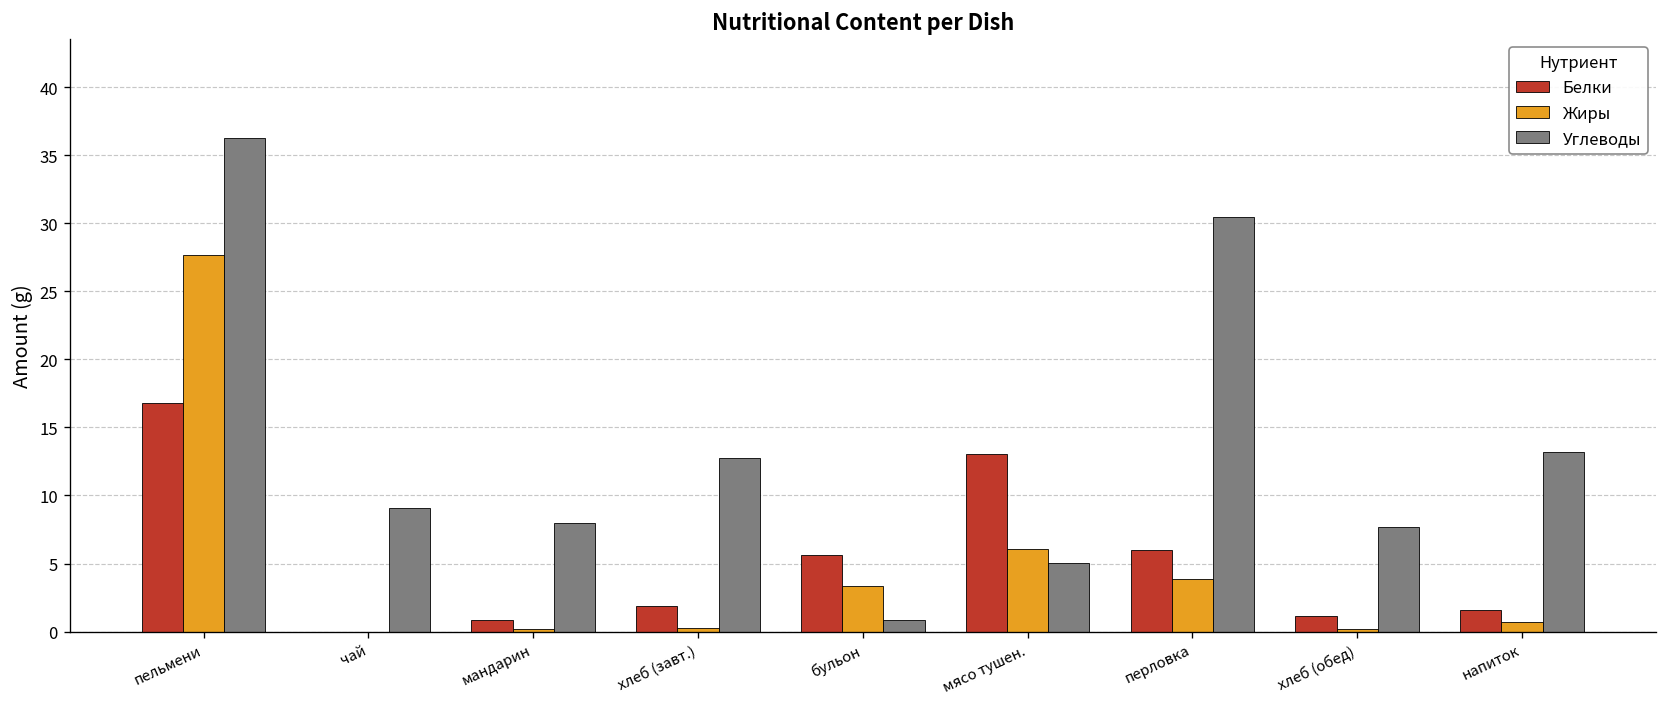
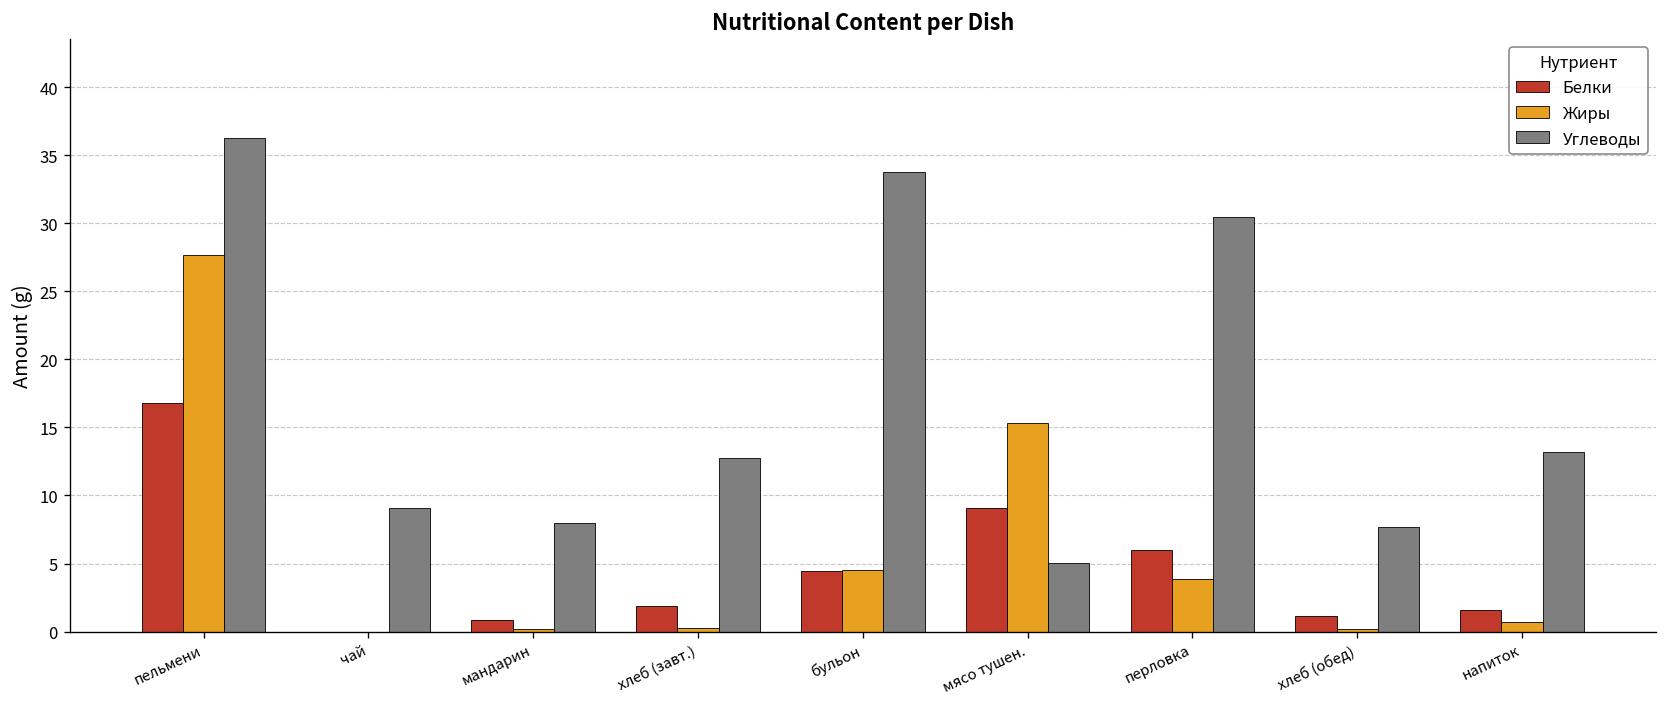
Белки, бульон: 5.7 -> 4.5
Жиры, бульон: 3.3 -> 4.5
Углеводы, бульон: 0.8 -> 33.8
Белки, мясо тушен.: 13.1 -> 9.1
Жиры, мясо тушен.: 6.0 -> 15.3
